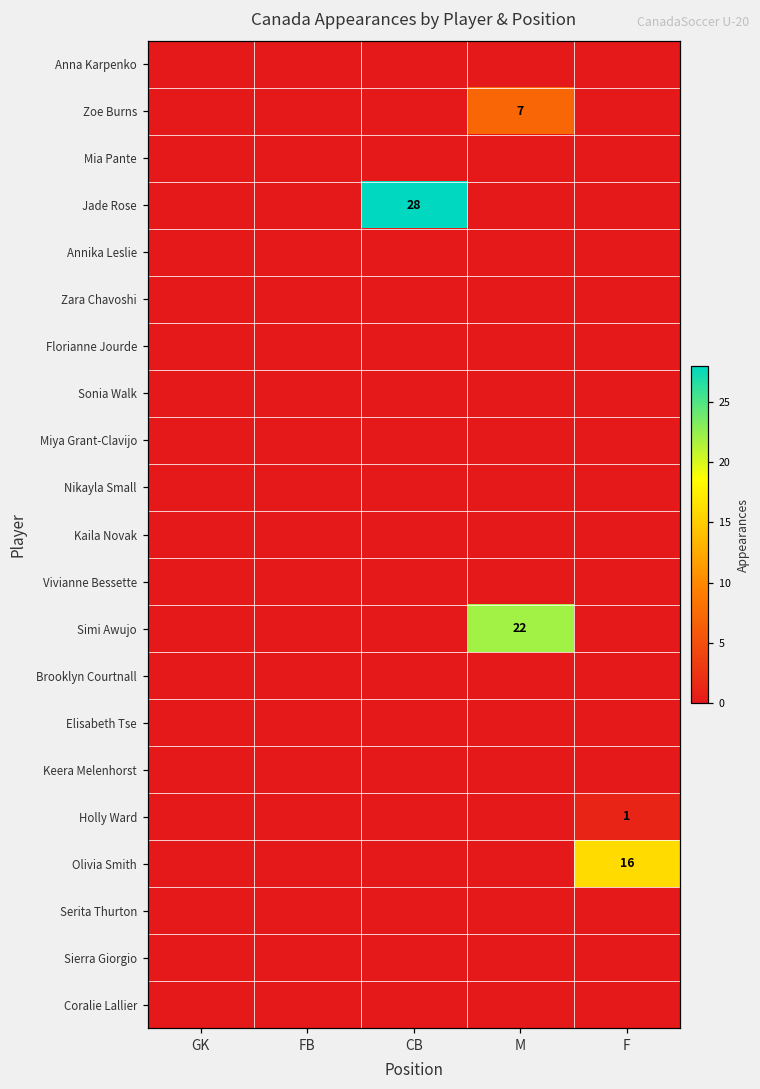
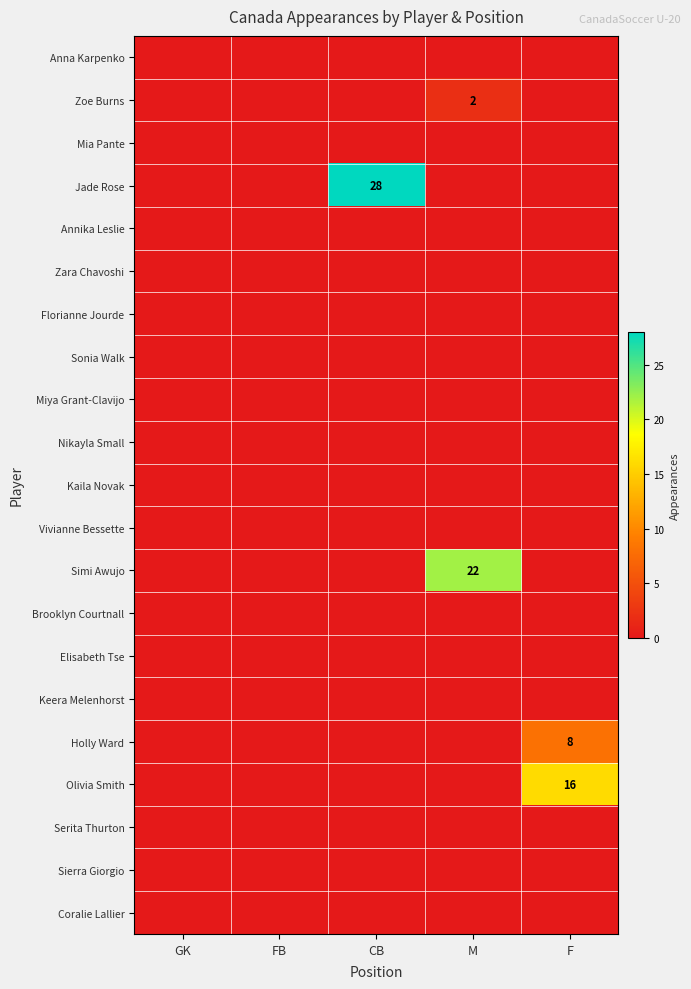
Zoe Burns, M: 7 -> 2
Holly Ward, F: 1 -> 8
